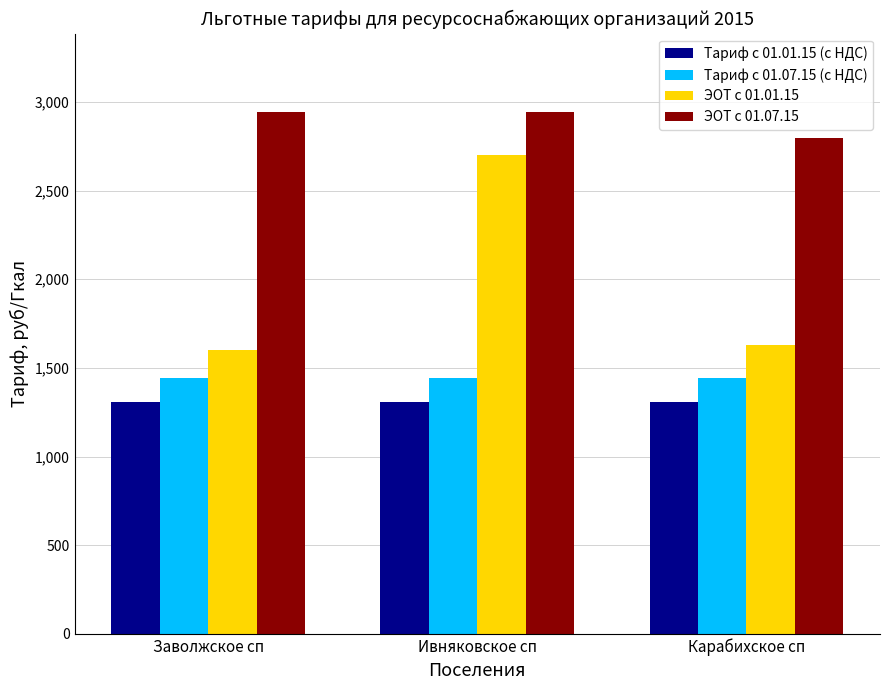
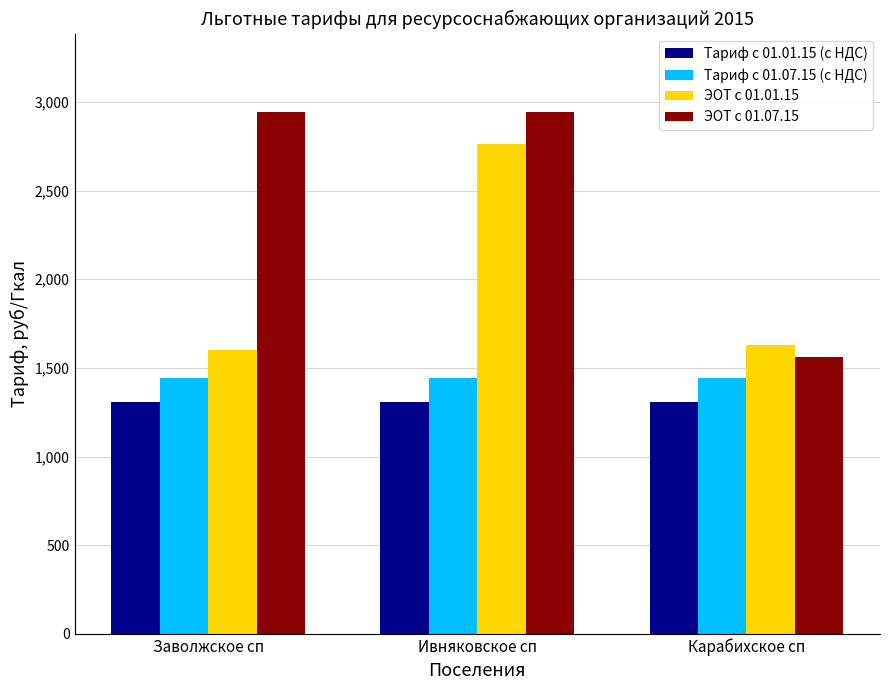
ЭОТ с 01.01.15, Ивняковское сп: 2,700 -> 2,760
ЭОТ с 01.07.15, Карабихское сп: 2,800 -> 1,560
